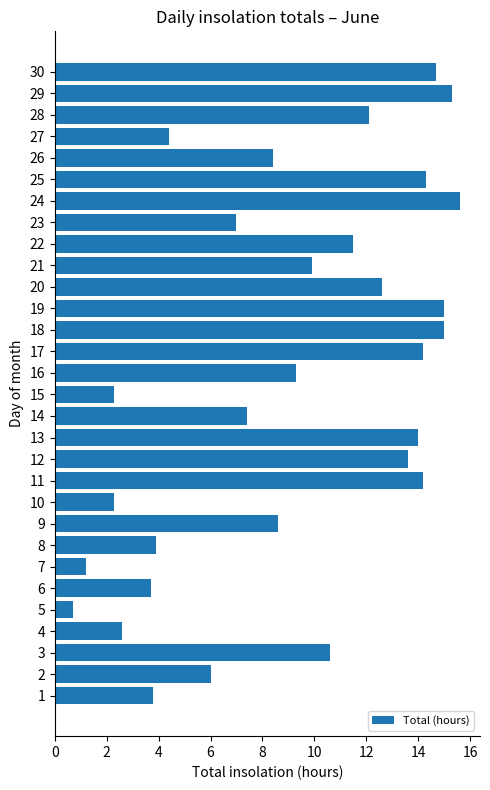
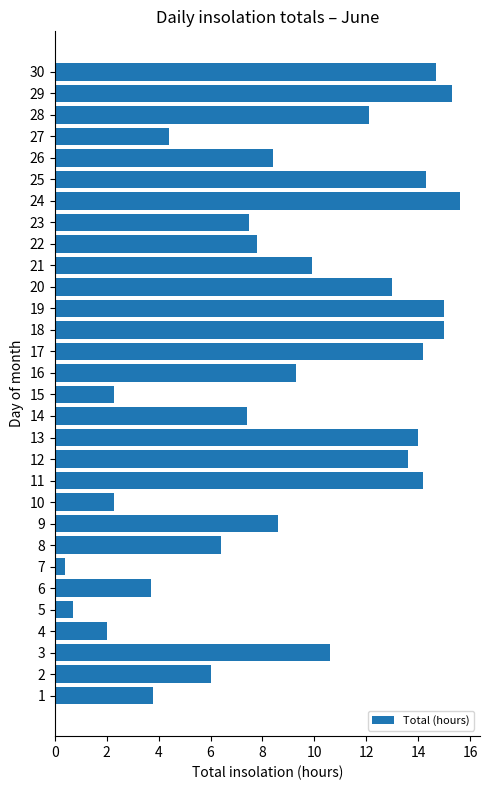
23: 7.0 -> 7.5
22: 11.5 -> 7.8
20: 12.6 -> 13.0
8: 3.9 -> 6.4
7: 1.2 -> 0.4
4: 2.6 -> 2.0
